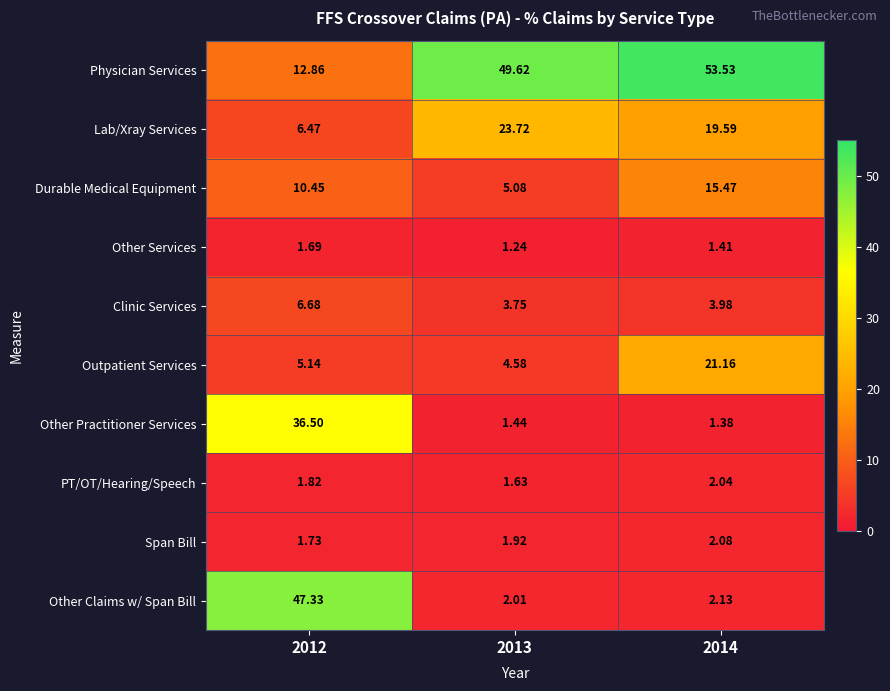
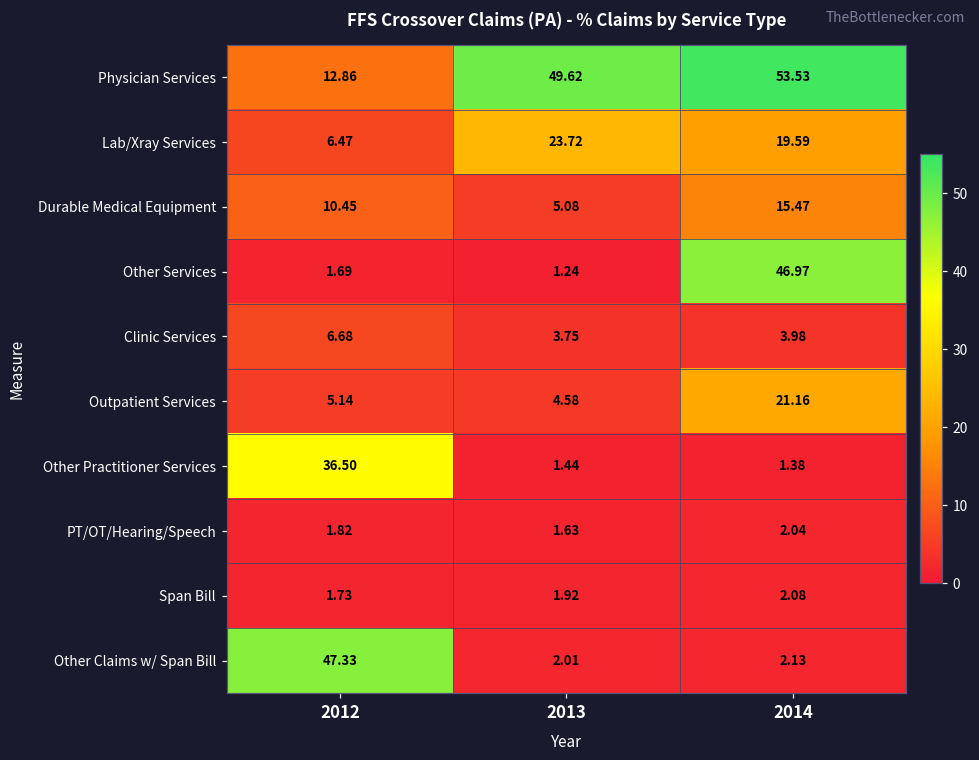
Other Services, 2014: 1.41 -> 46.97
